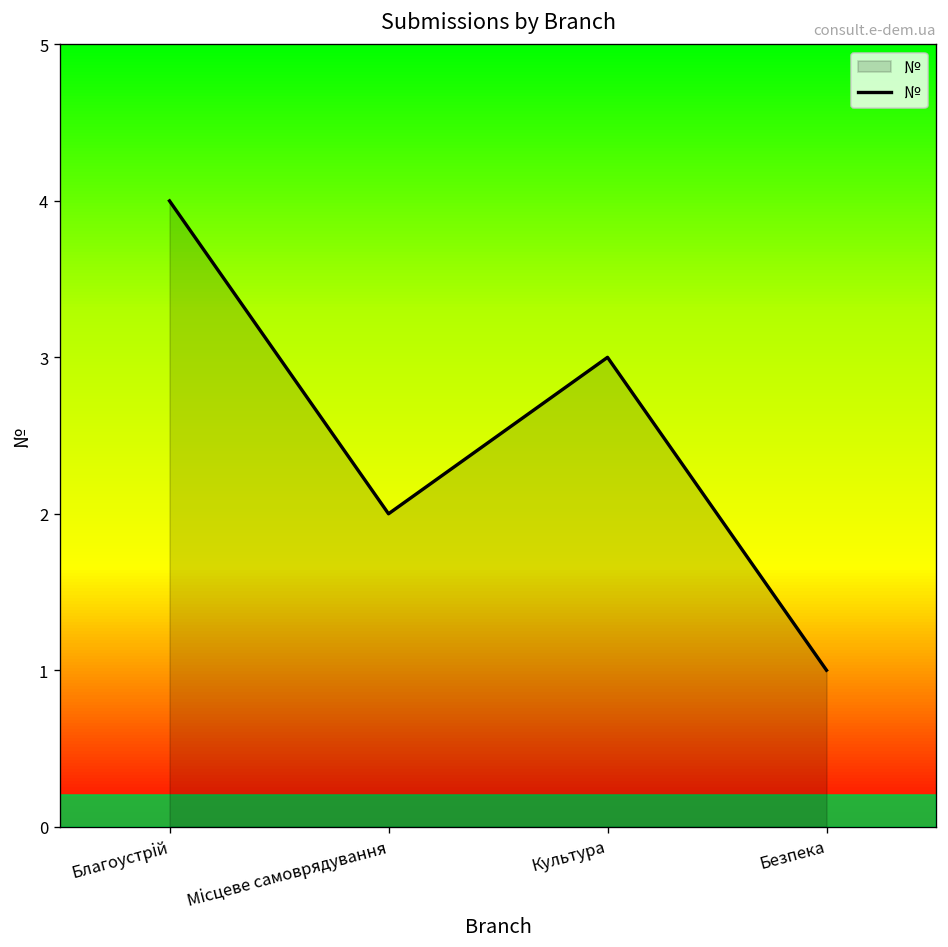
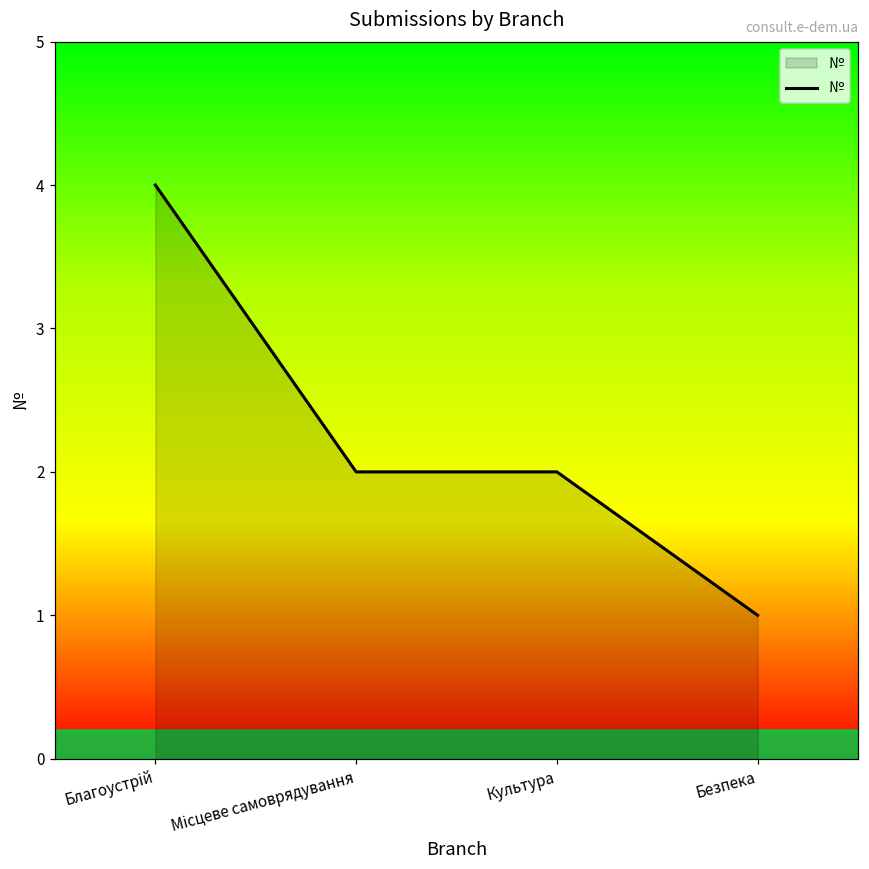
Культура: 3 -> 2
